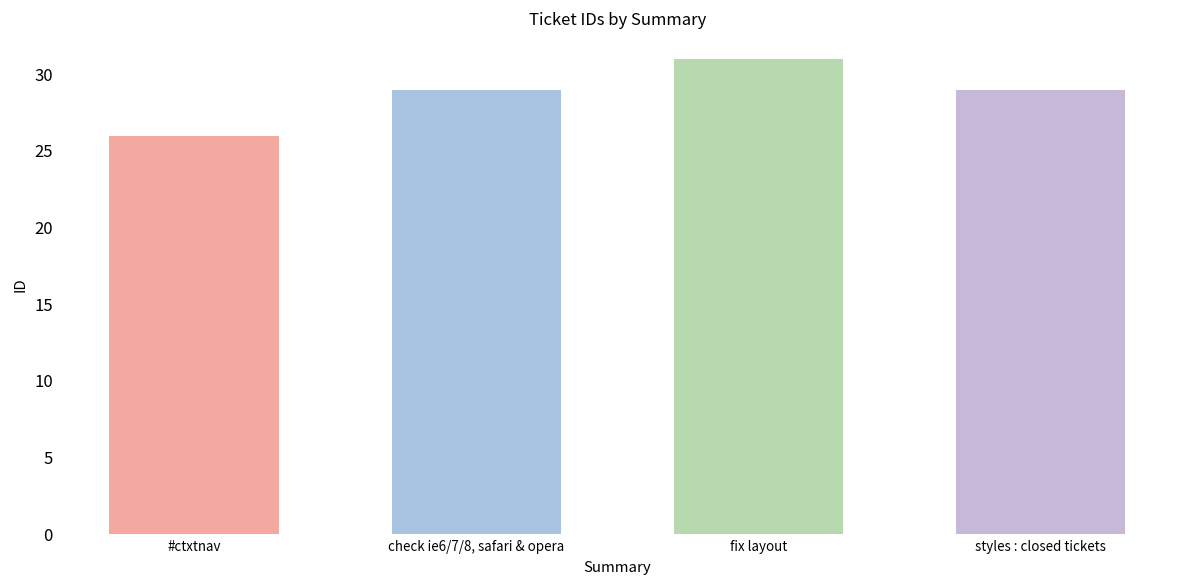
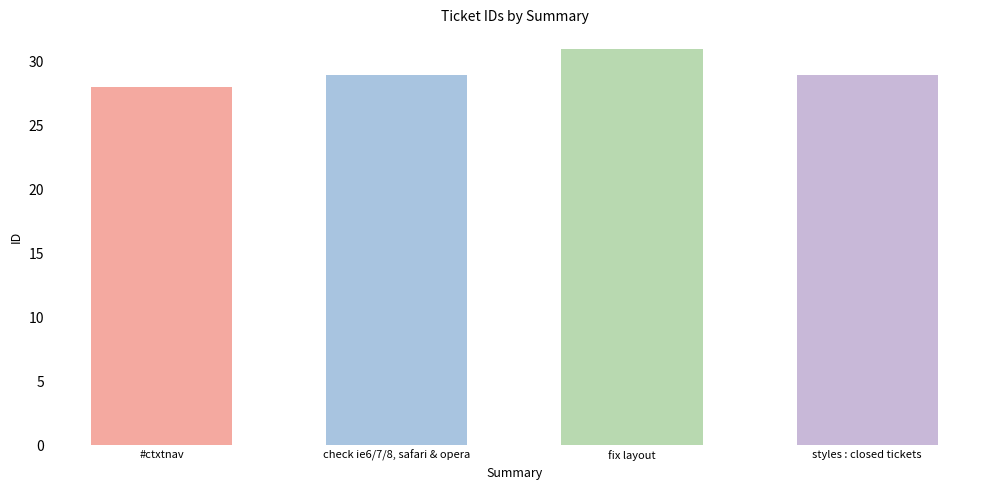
#ctxtnav: 26 -> 28
